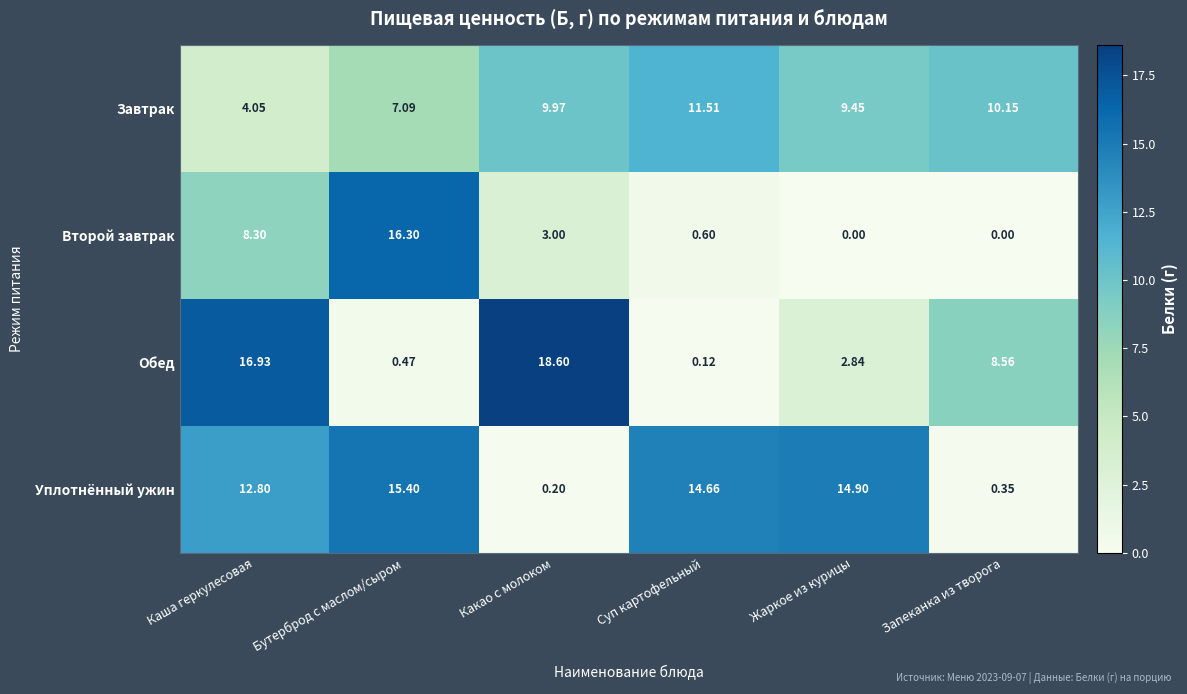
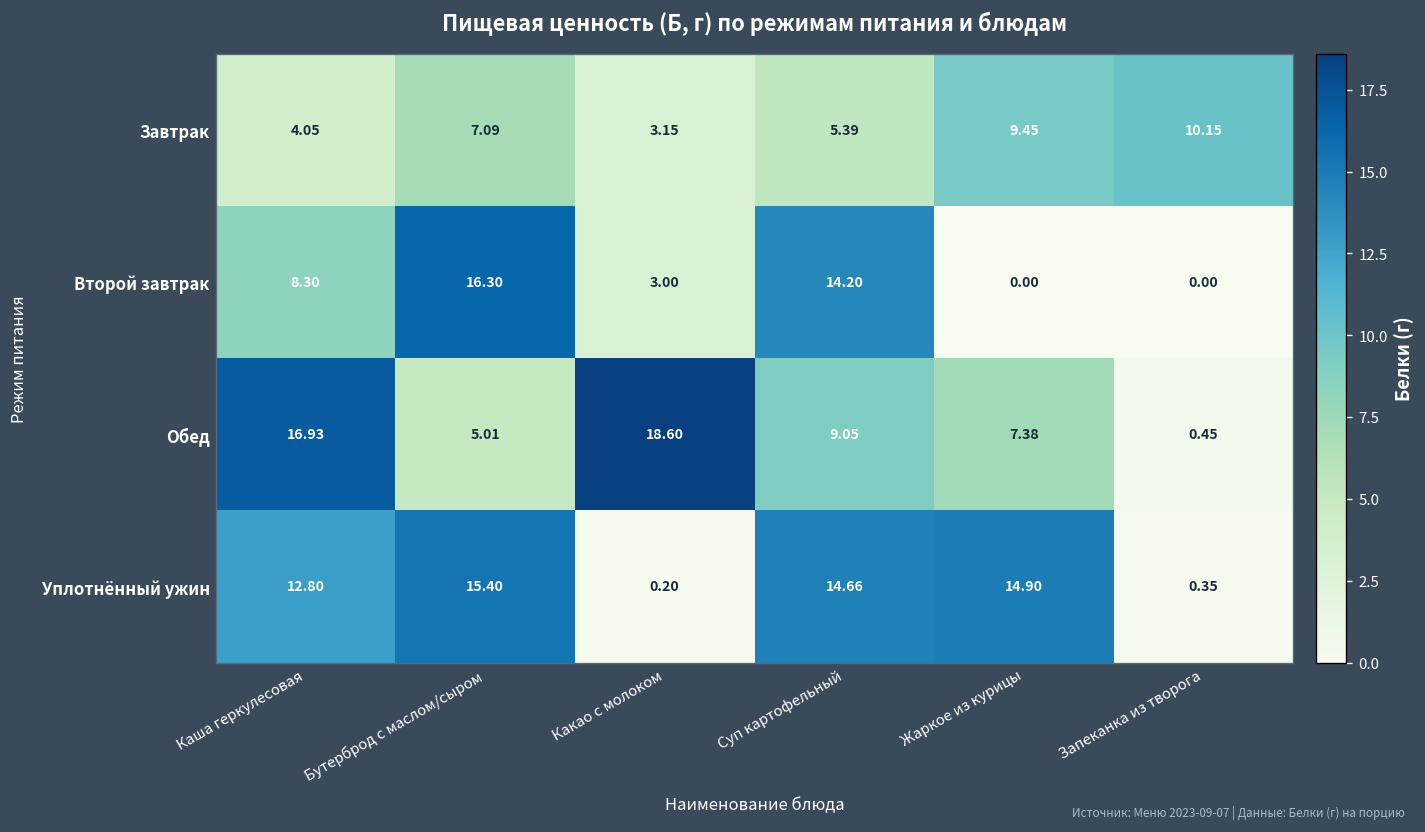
Завтрак, Какао с молоком: 9.97 -> 3.15
Завтрак, Суп картофельный: 11.51 -> 5.39
Второй завтрак, Суп картофельный: 0.60 -> 14.20
Обед, Бутерброд с маслом/сыром: 0.47 -> 5.01
Обед, Суп картофельный: 0.12 -> 9.05
Обед, Жаркое из курицы: 2.84 -> 7.38
Обед, Запеканка из творога: 8.56 -> 0.45
